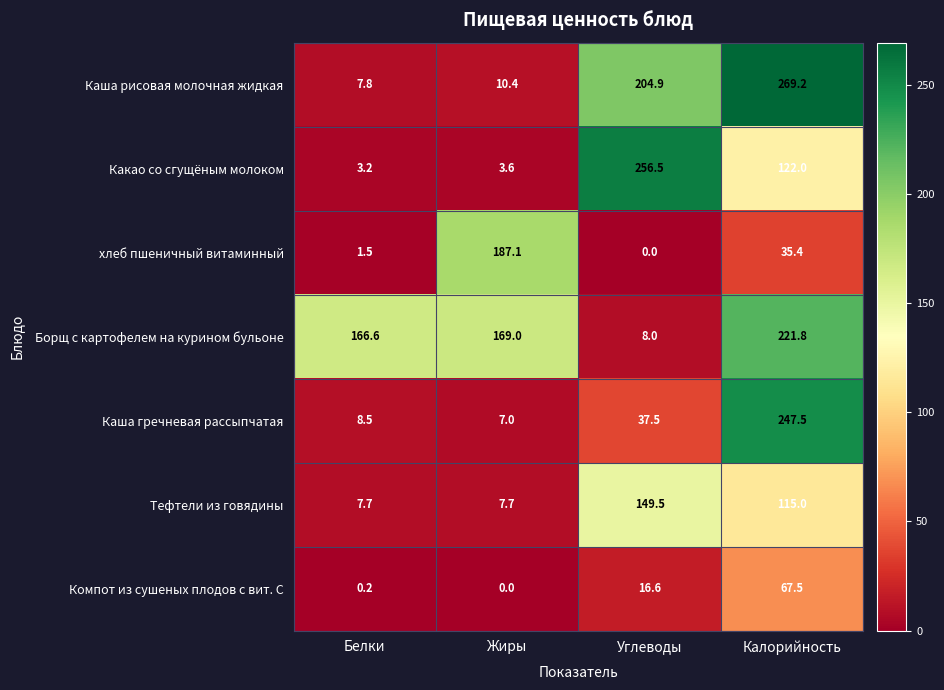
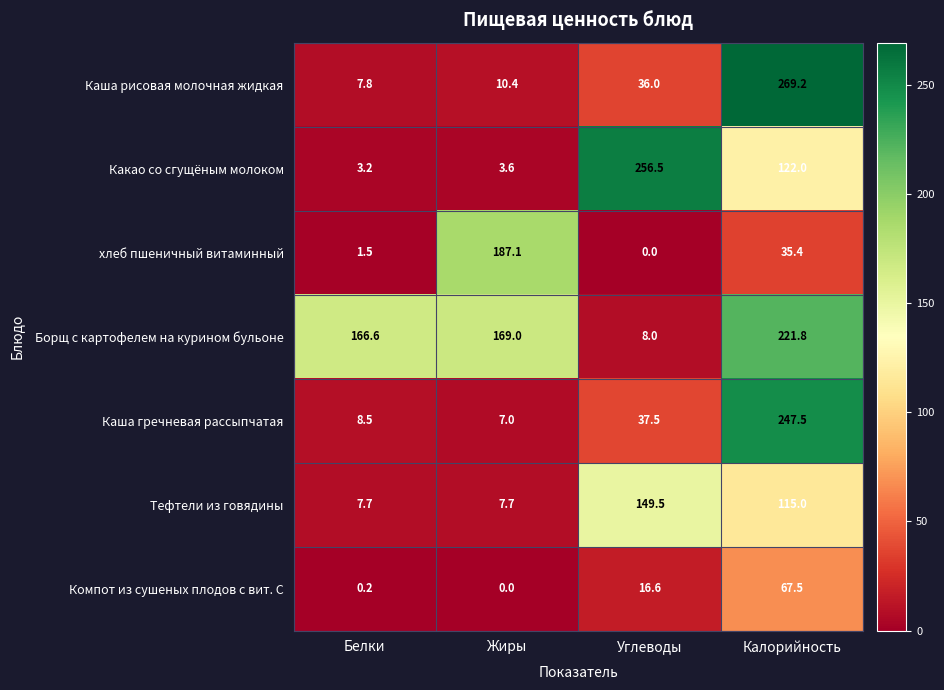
Каша рисовая молочная жидкая, Углеводы: 204.9 -> 36.0
